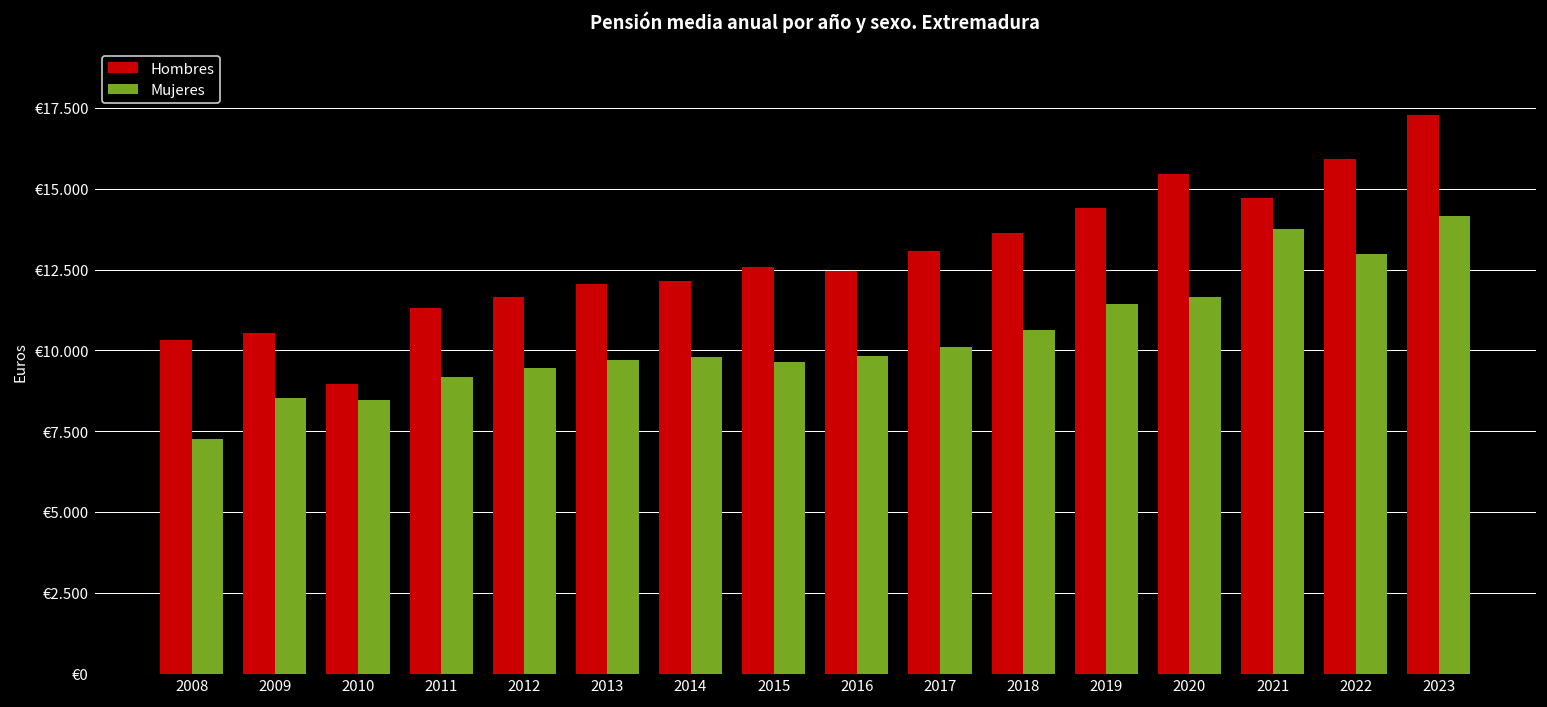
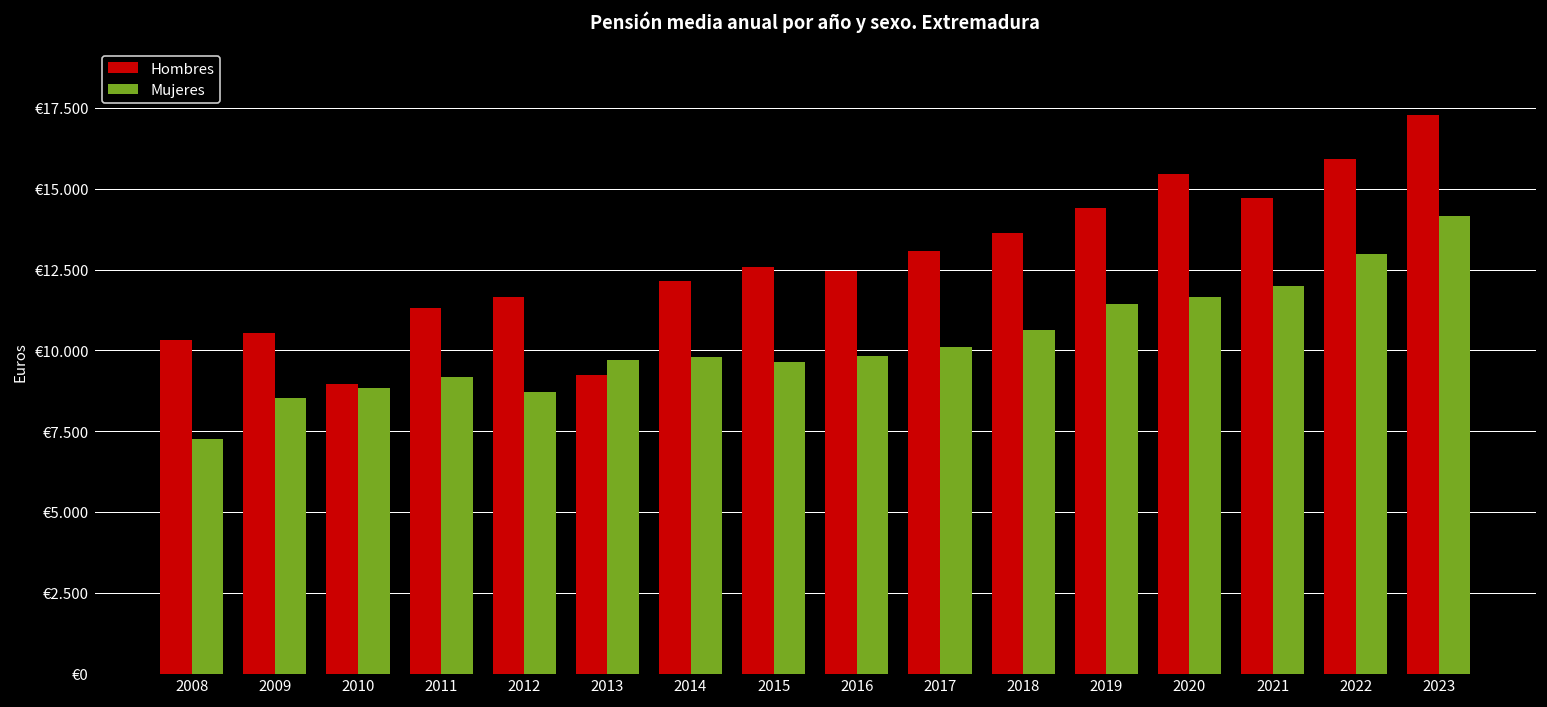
Mujeres, 2010: €8.5 -> €8.8
Mujeres, 2012: €9.4 -> €8.7
Hombres, 2013: €12.1 -> €9.2
Mujeres, 2021: €13.8 -> €12.0
